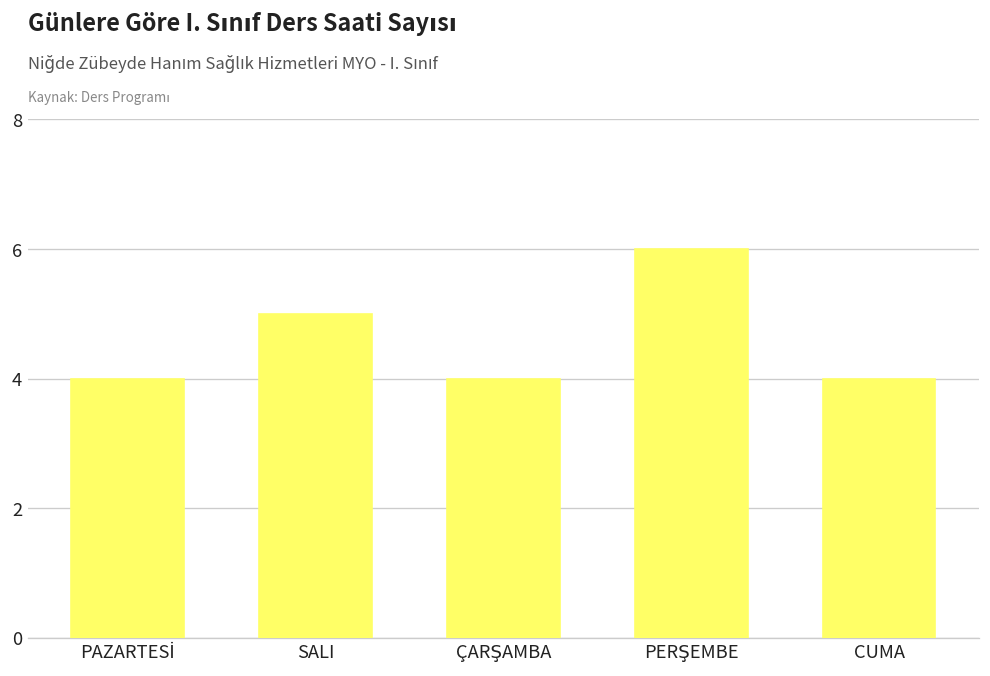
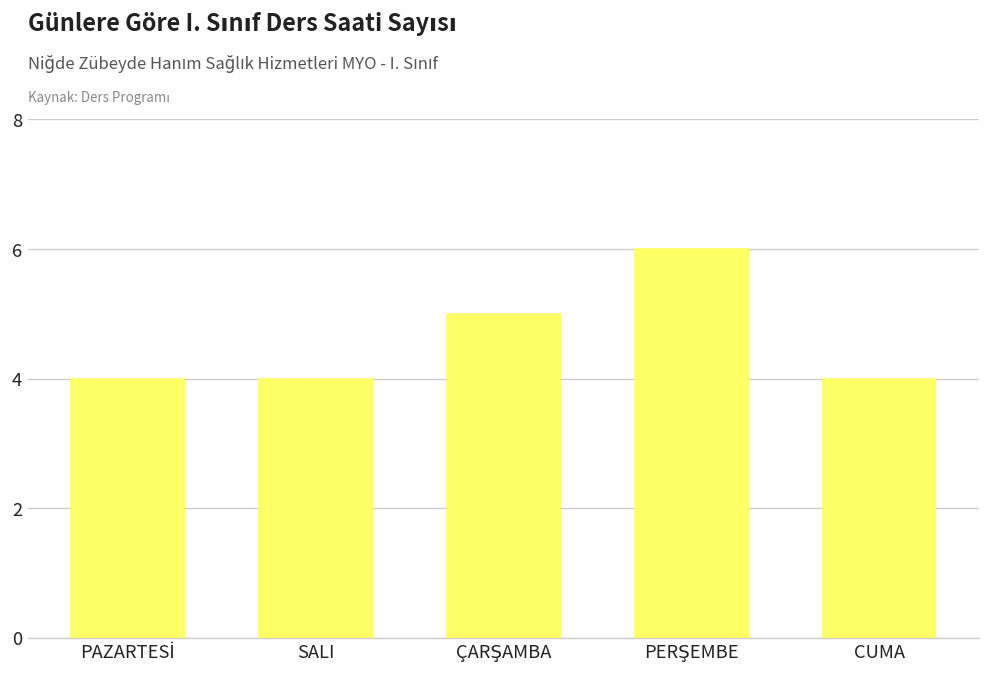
SALI: 5 -> 4
ÇARŞAMBA: 4 -> 5
